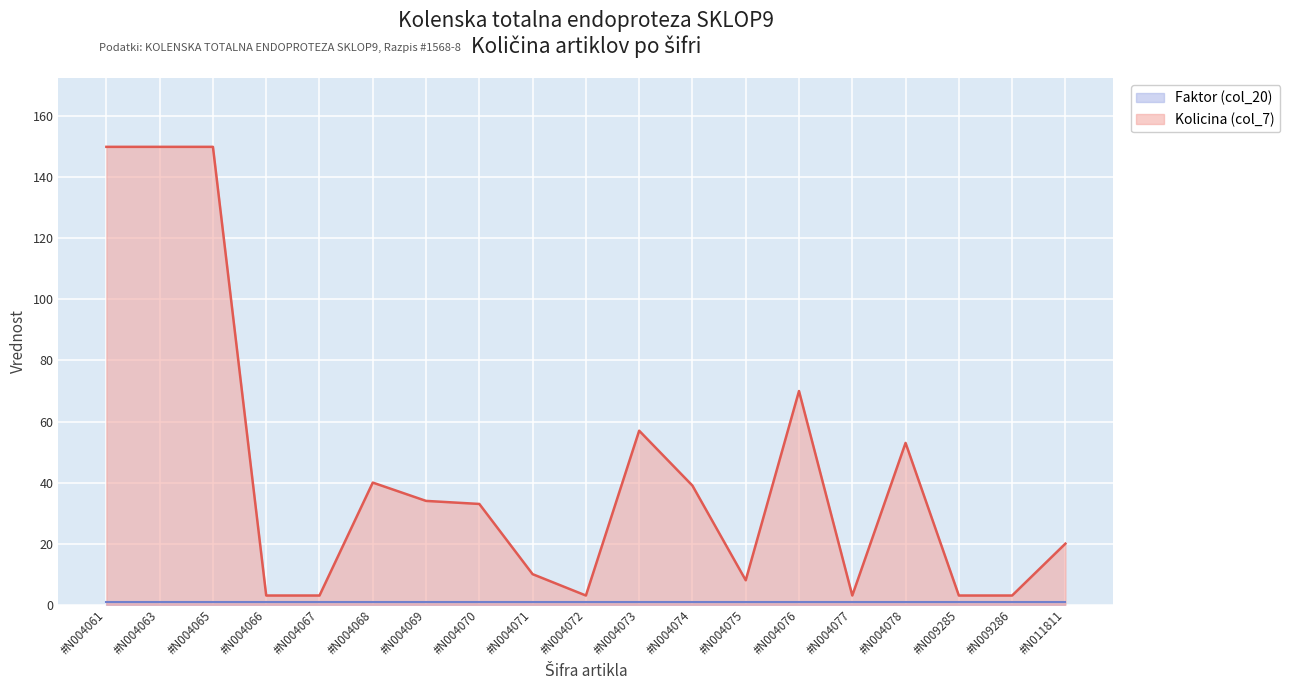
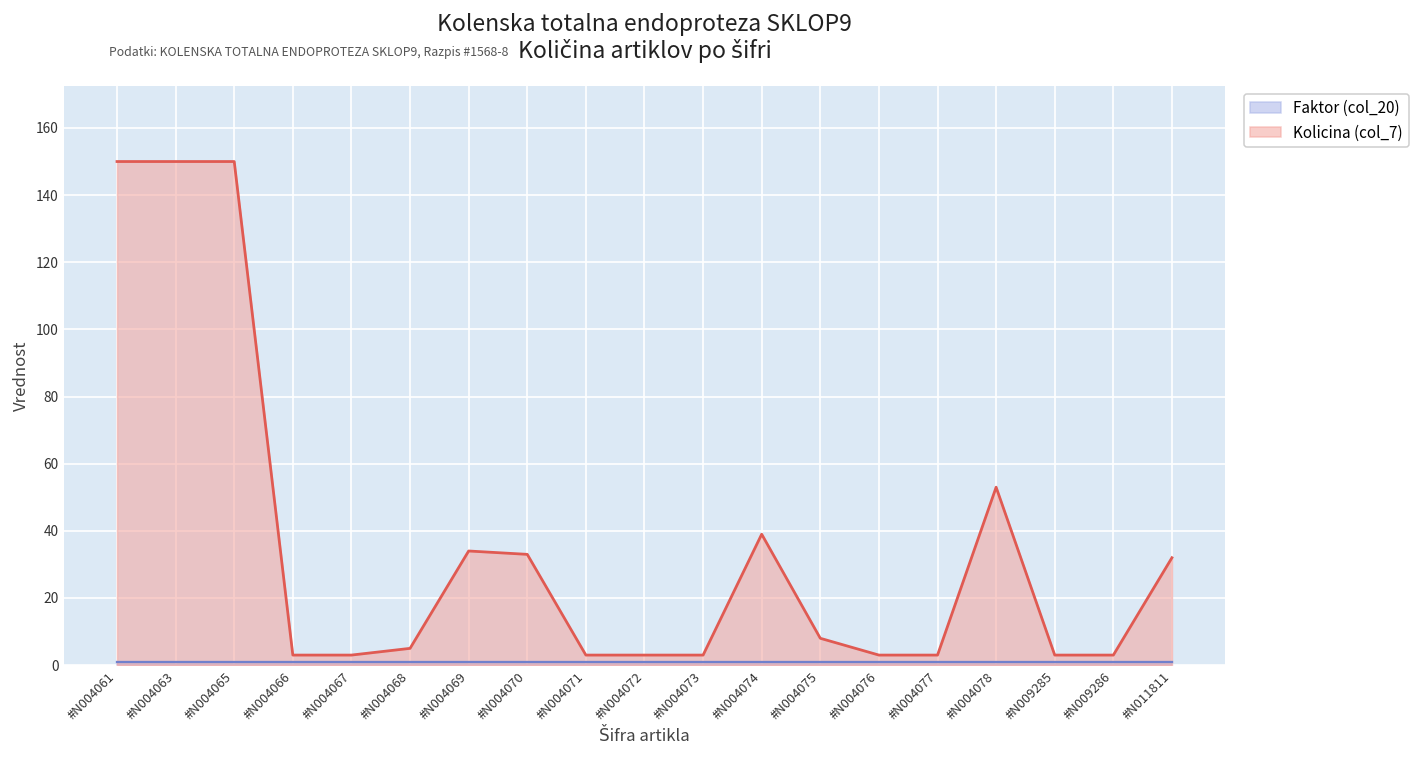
Kolicina (col_7), #N004068: 40 -> 5
Kolicina (col_7), #N004071: 10 -> 3
Kolicina (col_7), #N004073: 57 -> 3
Kolicina (col_7), #N004076: 70 -> 3
Kolicina (col_7), #N011811: 20 -> 32
